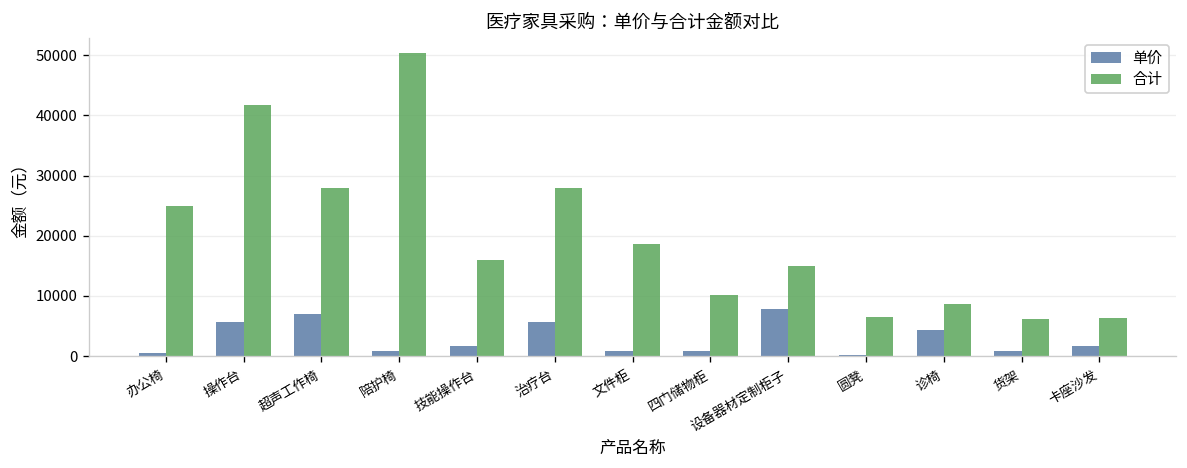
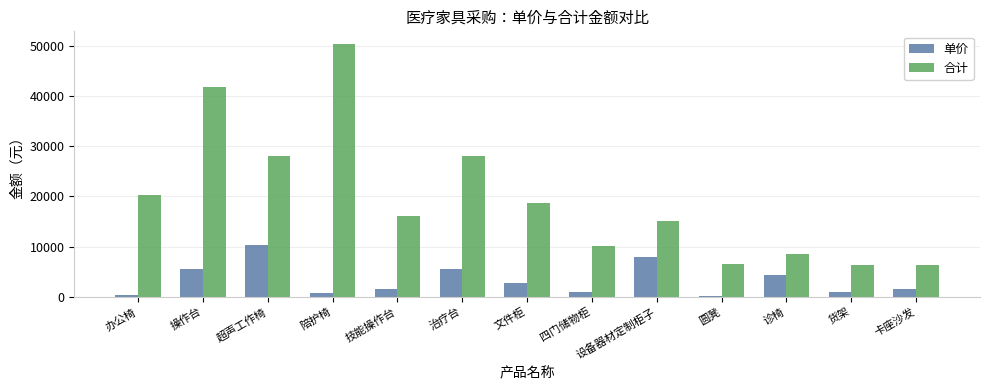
合计, 办公椅: 25000 -> 20000
单价, 超声工作椅: 7000 -> 10000
单价, 文件柜: 1000 -> 3000
